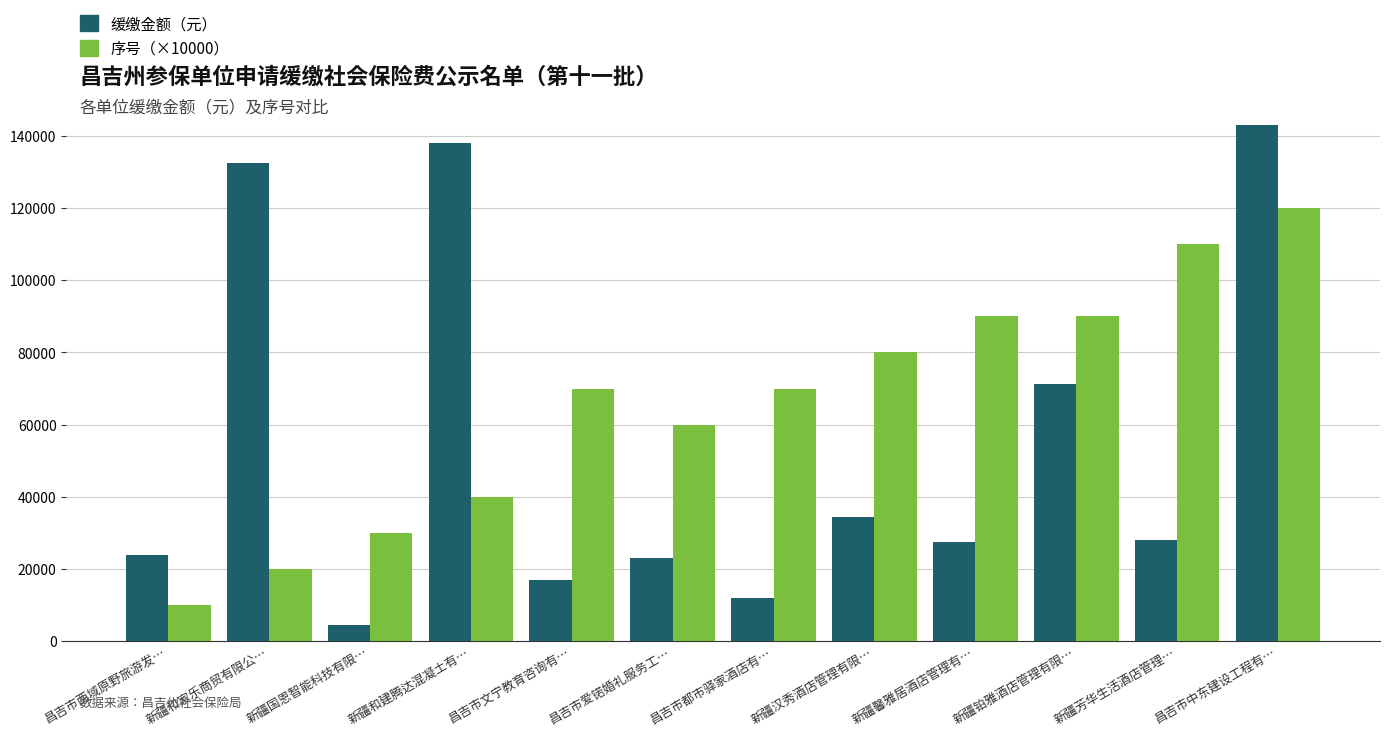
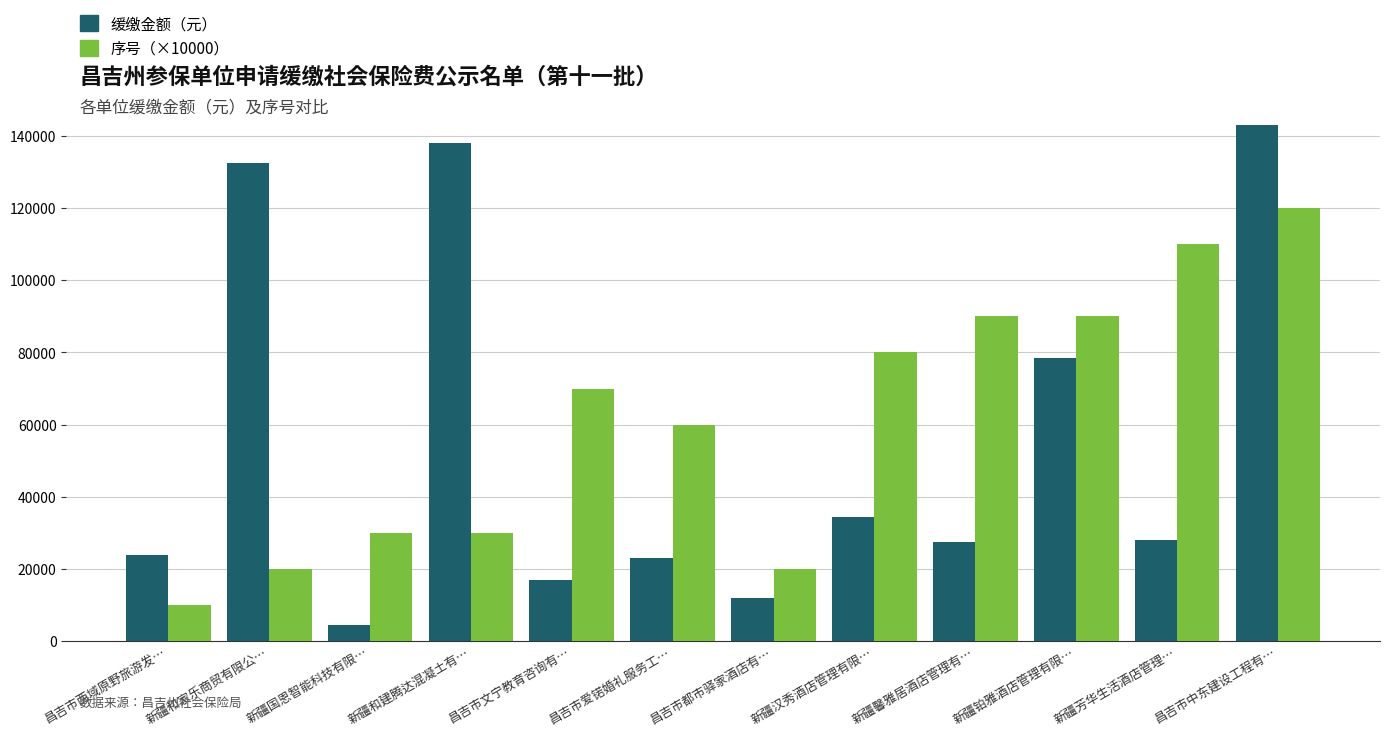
序号（×10000）, 新疆和建腾达混凝土有…: 40000 -> 30000
序号（×10000）, 昌吉市都市驿家酒店有…: 70000 -> 20000
缓缴金额（元）, 新疆铂雅酒店管理有限…: 71000 -> 79000
